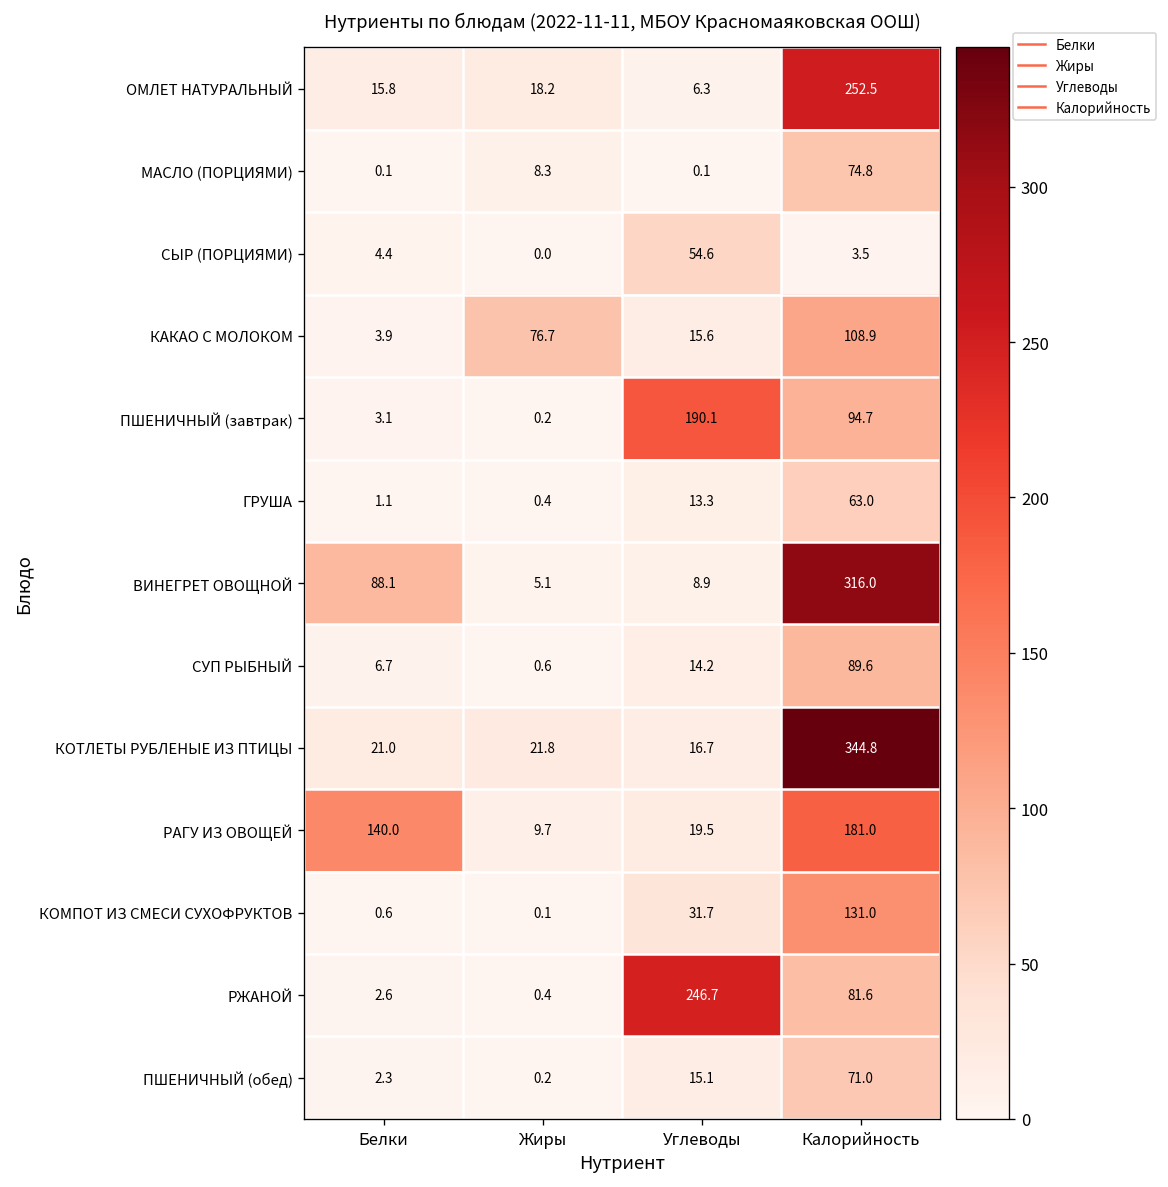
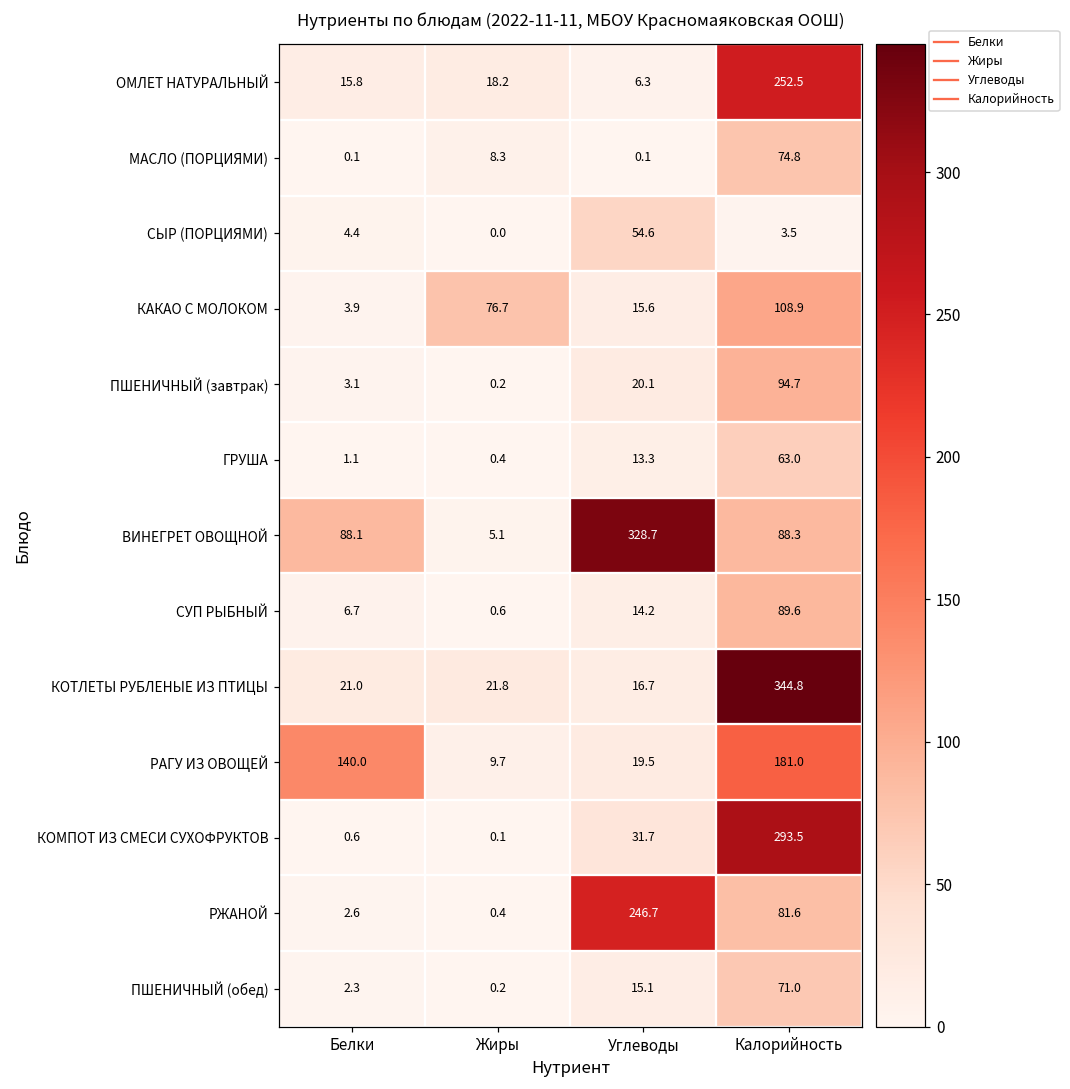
ПШЕНИЧНЫЙ (завтрак), Углеводы: 190.1 -> 20.1
ВИНЕГРЕТ ОВОЩНОЙ, Углеводы: 8.9 -> 328.7
ВИНЕГРЕТ ОВОЩНОЙ, Калорийность: 316.0 -> 88.3
КОМПОТ ИЗ СМЕСИ СУХОФРУКТОВ, Калорийность: 131.0 -> 293.5
